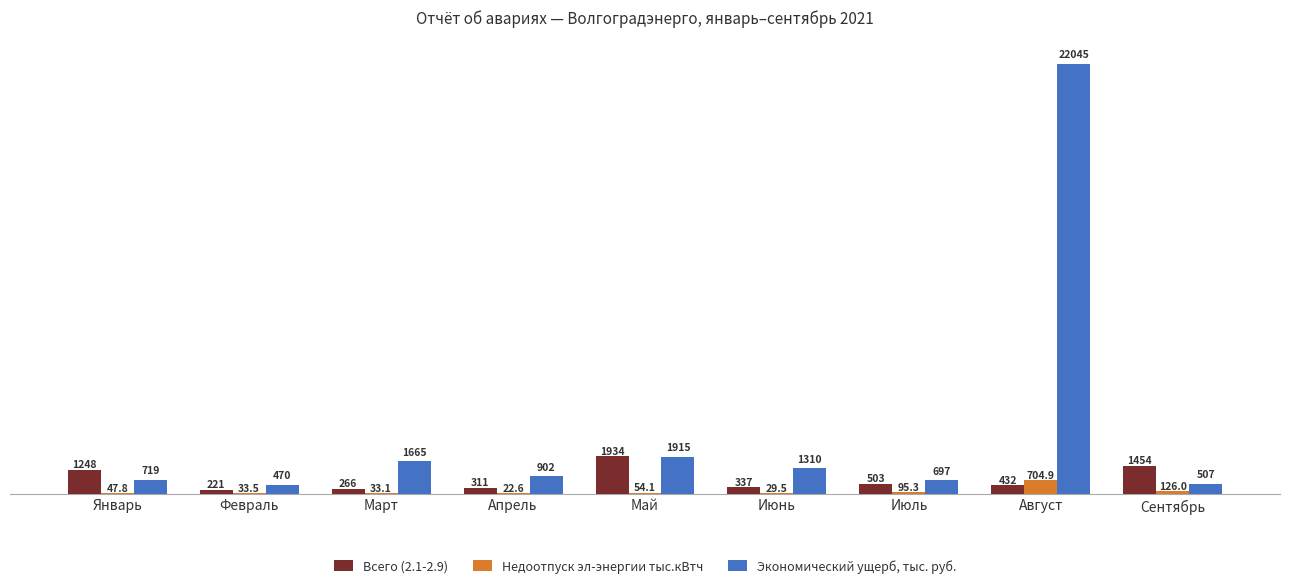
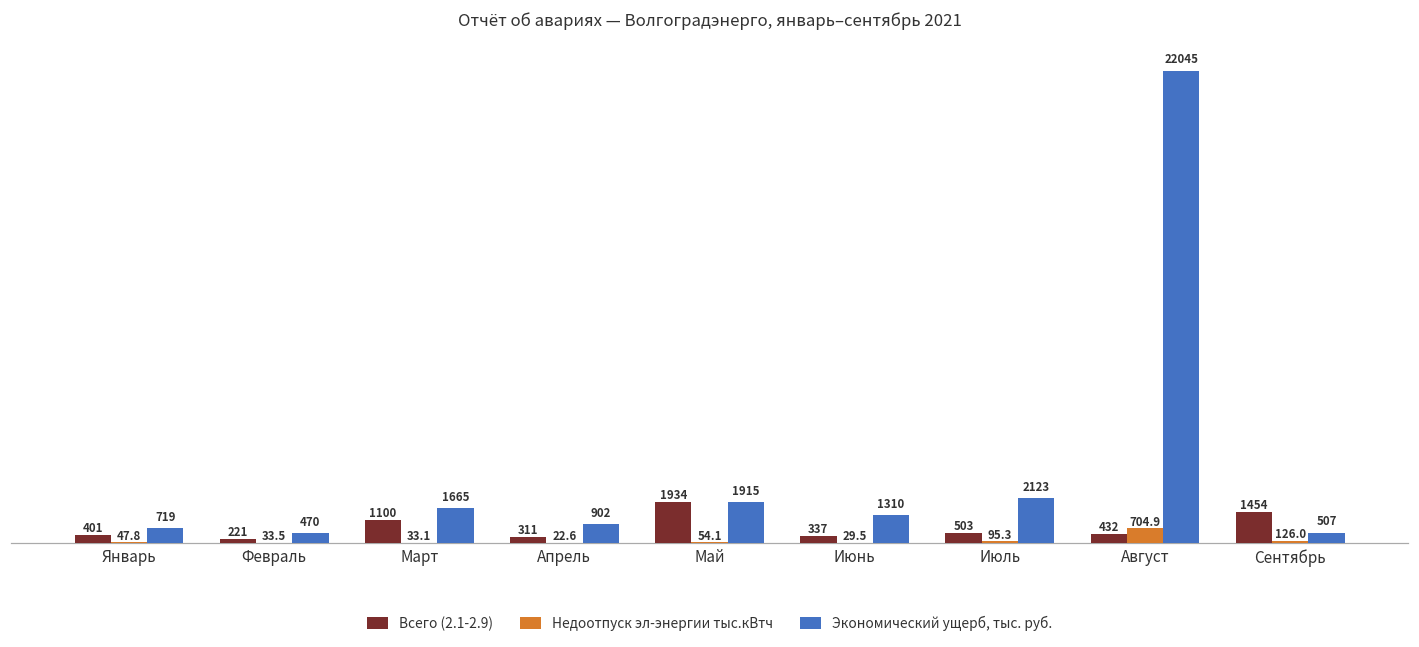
Всего (2.1-2.9), Январь: 1248 -> 401
Всего (2.1-2.9), Март: 266 -> 1100
Экономический ущерб, тыс. руб., Июль: 697 -> 2123
